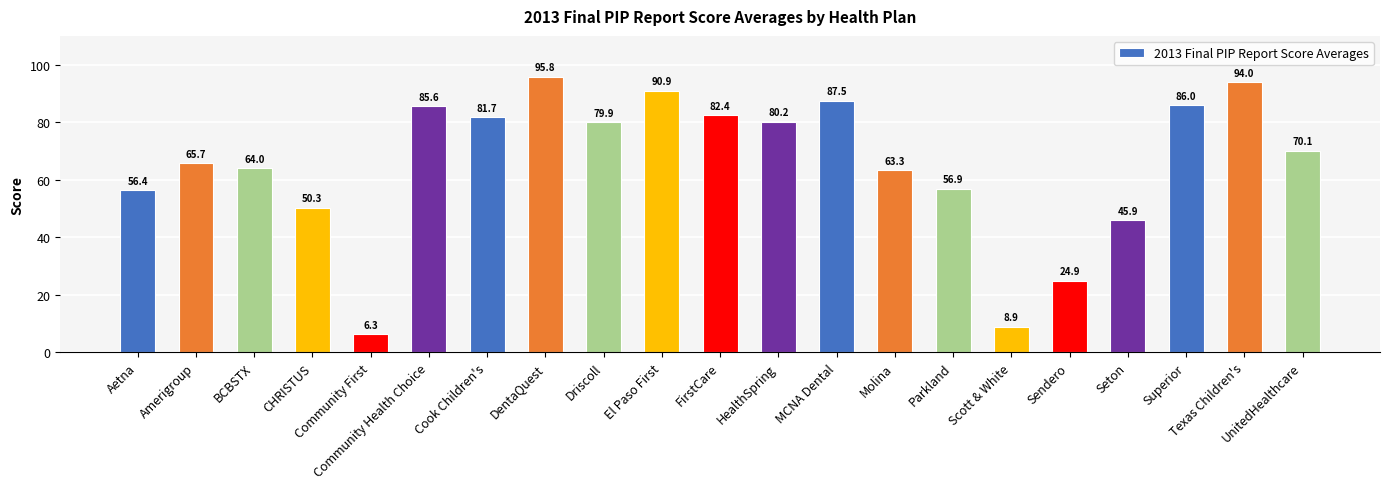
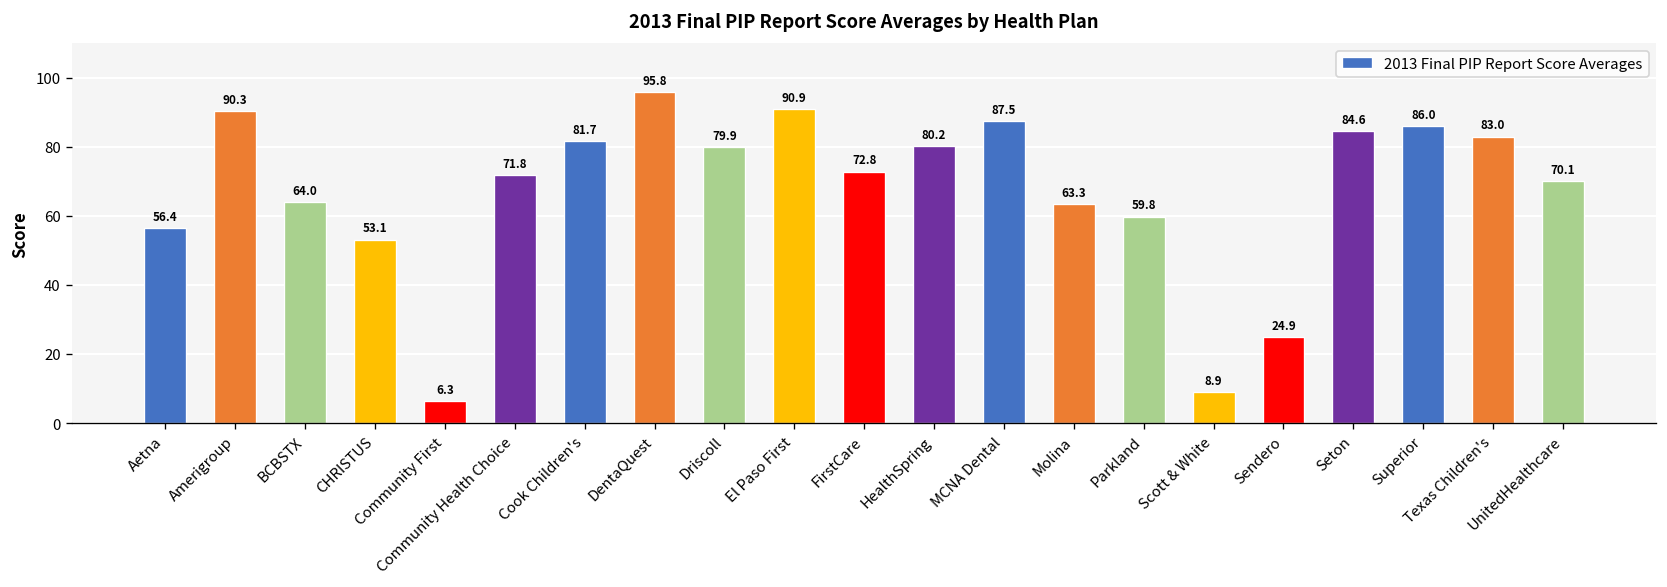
Amerigroup: 65.7 -> 90.3
CHRISTUS: 50.3 -> 53.1
Community Health Choice: 85.6 -> 71.8
FirstCare: 82.4 -> 72.8
Parkland: 56.9 -> 59.8
Seton: 45.9 -> 84.6
Texas Children's: 94.0 -> 83.0
